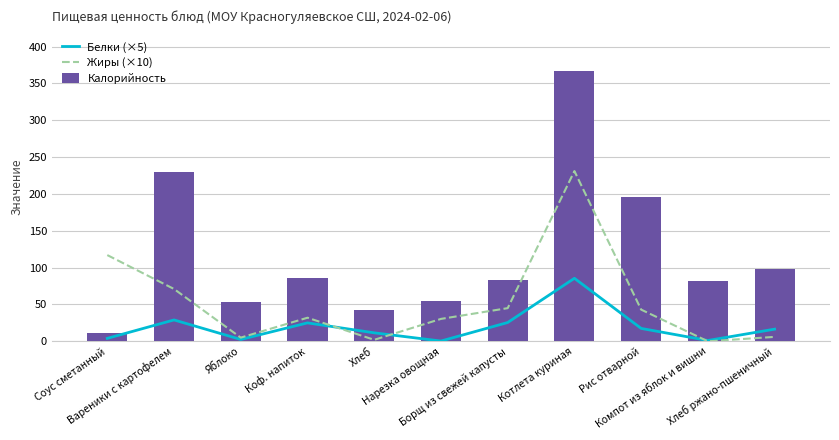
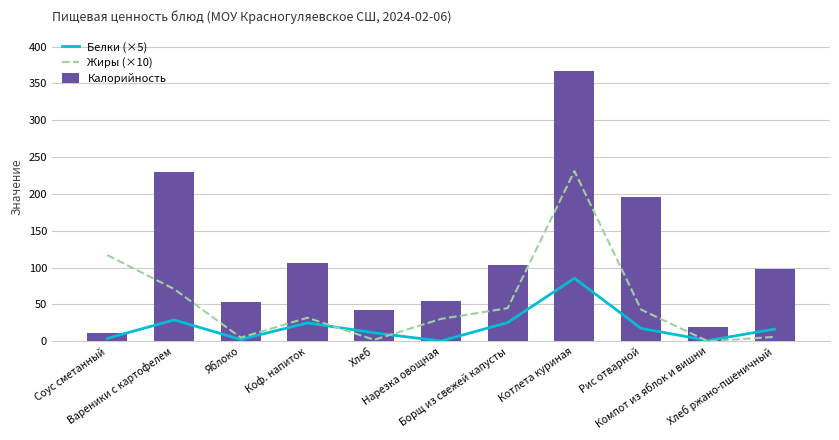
Калорийность, Коф. напиток: 90 -> 110
Калорийность, Борщ из свежей капусты: 80 -> 100
Калорийность, Компот из яблок и вишни: 80 -> 20
